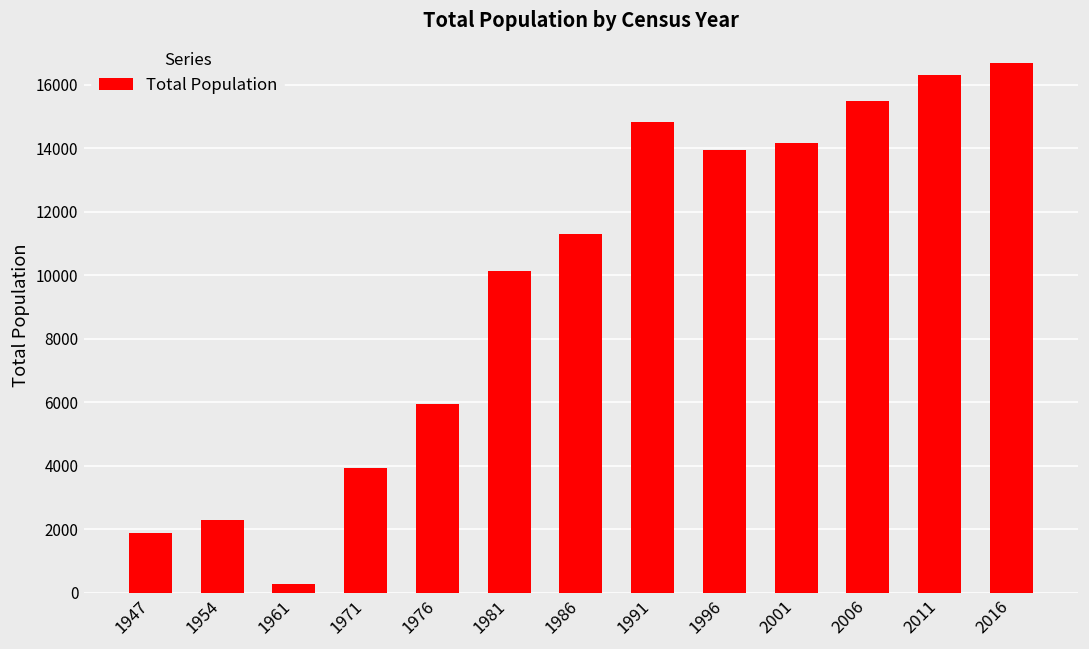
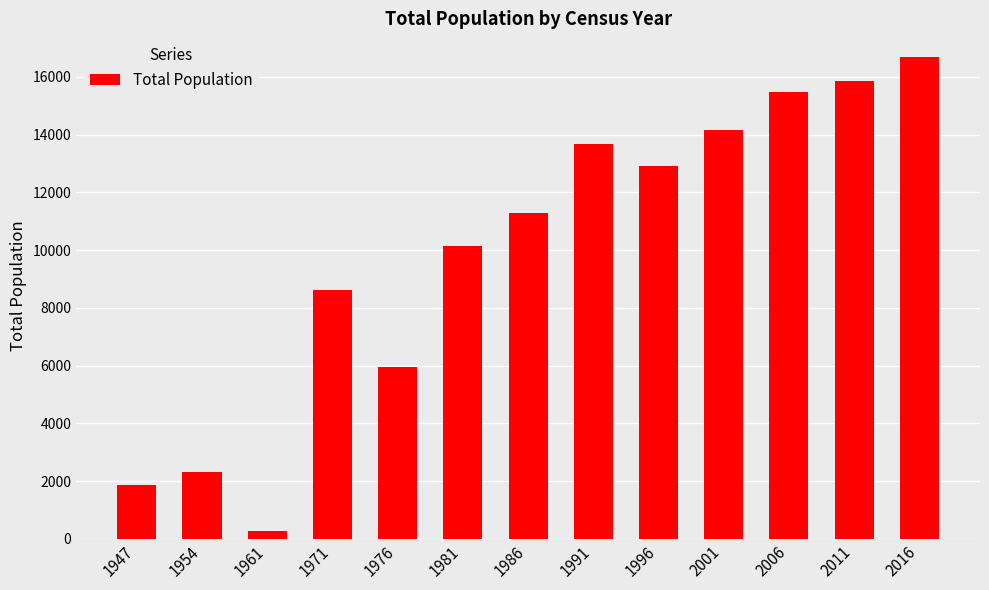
1971: 3900 -> 8600
1991: 14800 -> 13700
1996: 13900 -> 12900
2011: 16300 -> 15900
